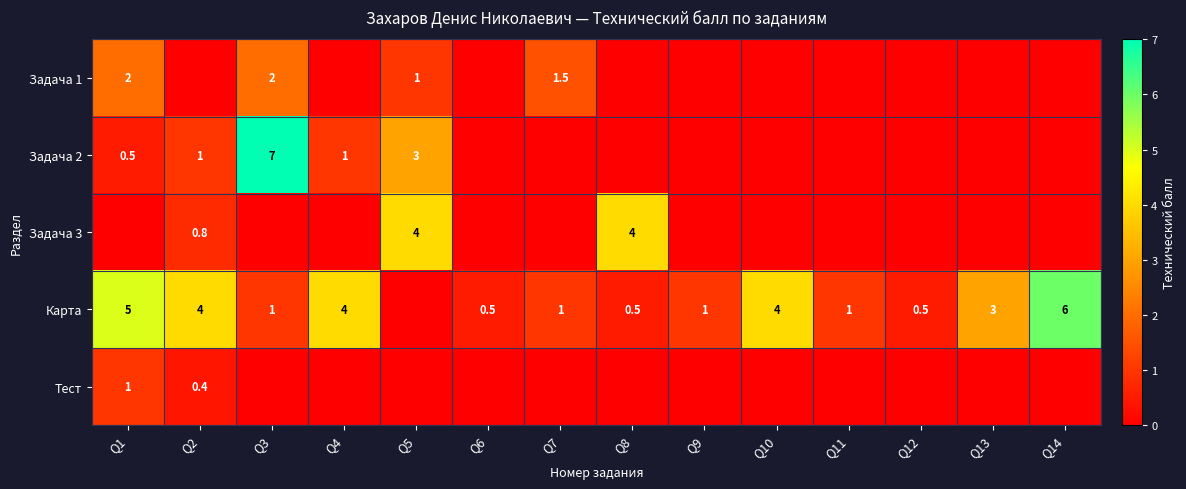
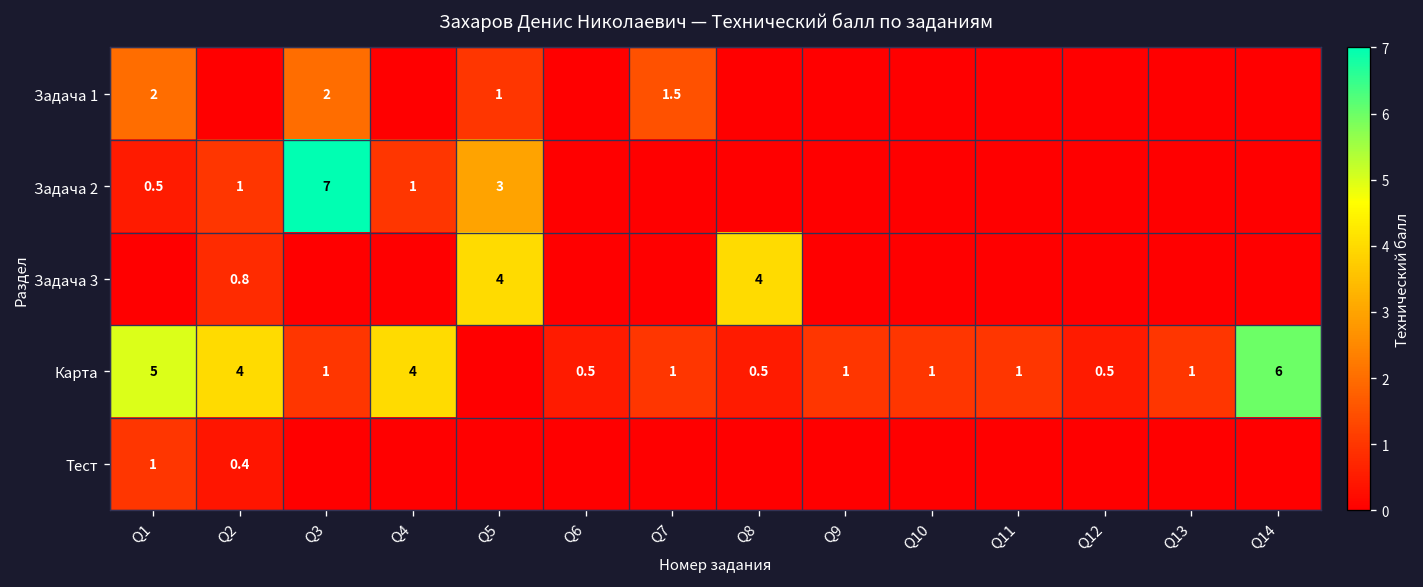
Карта, Q10: 4 -> 1
Карта, Q13: 3 -> 1
